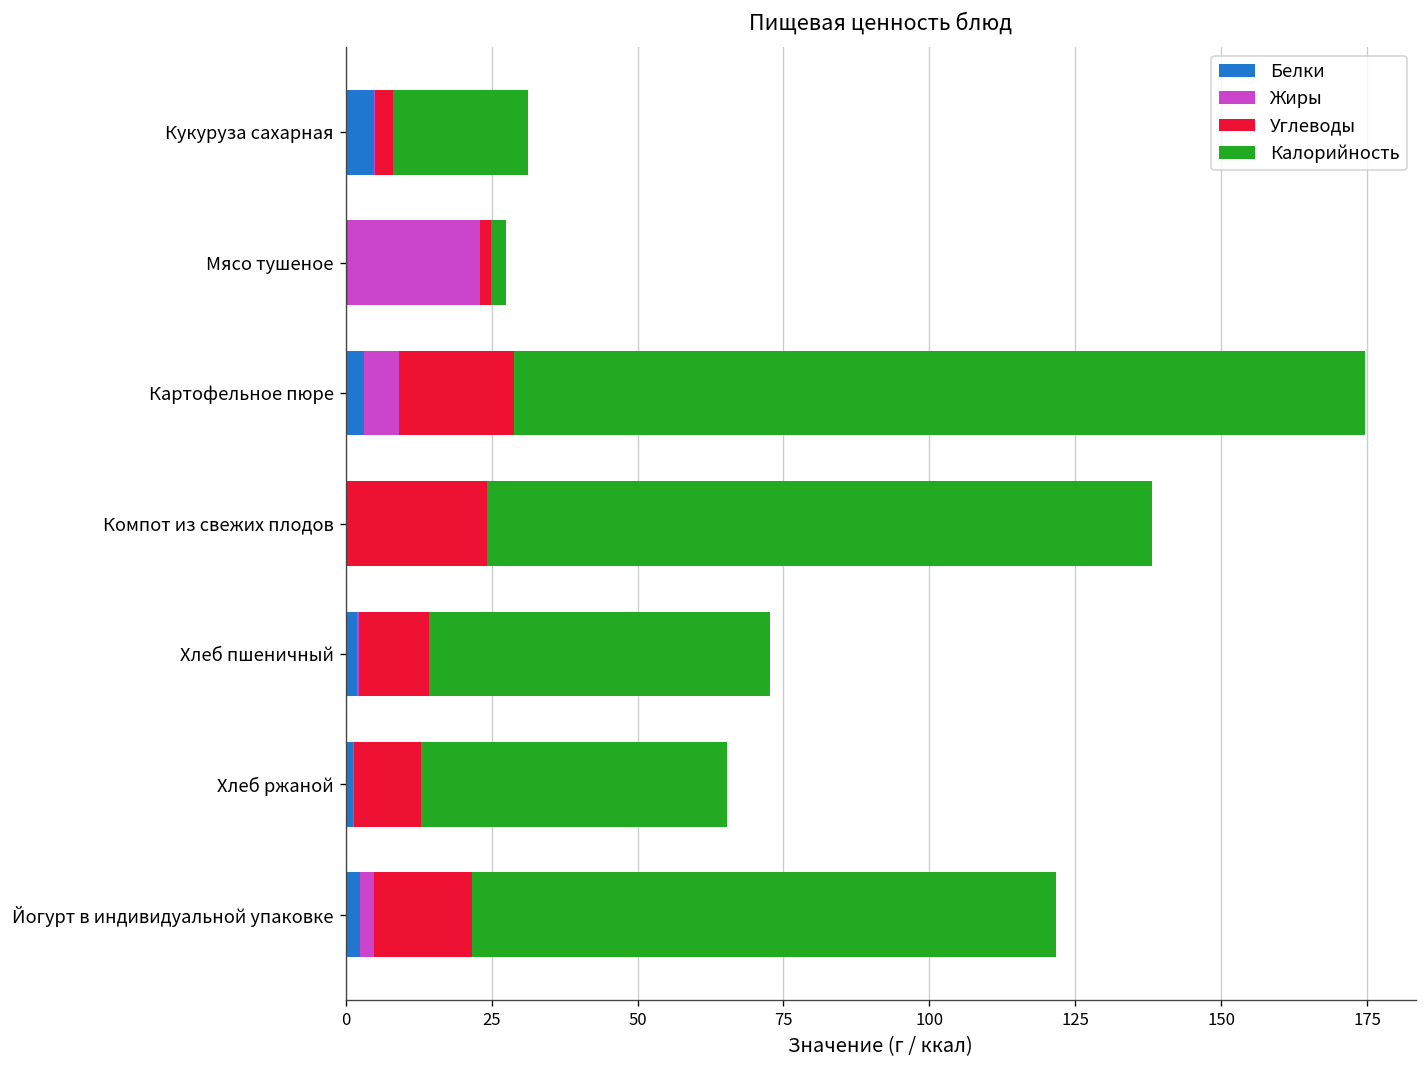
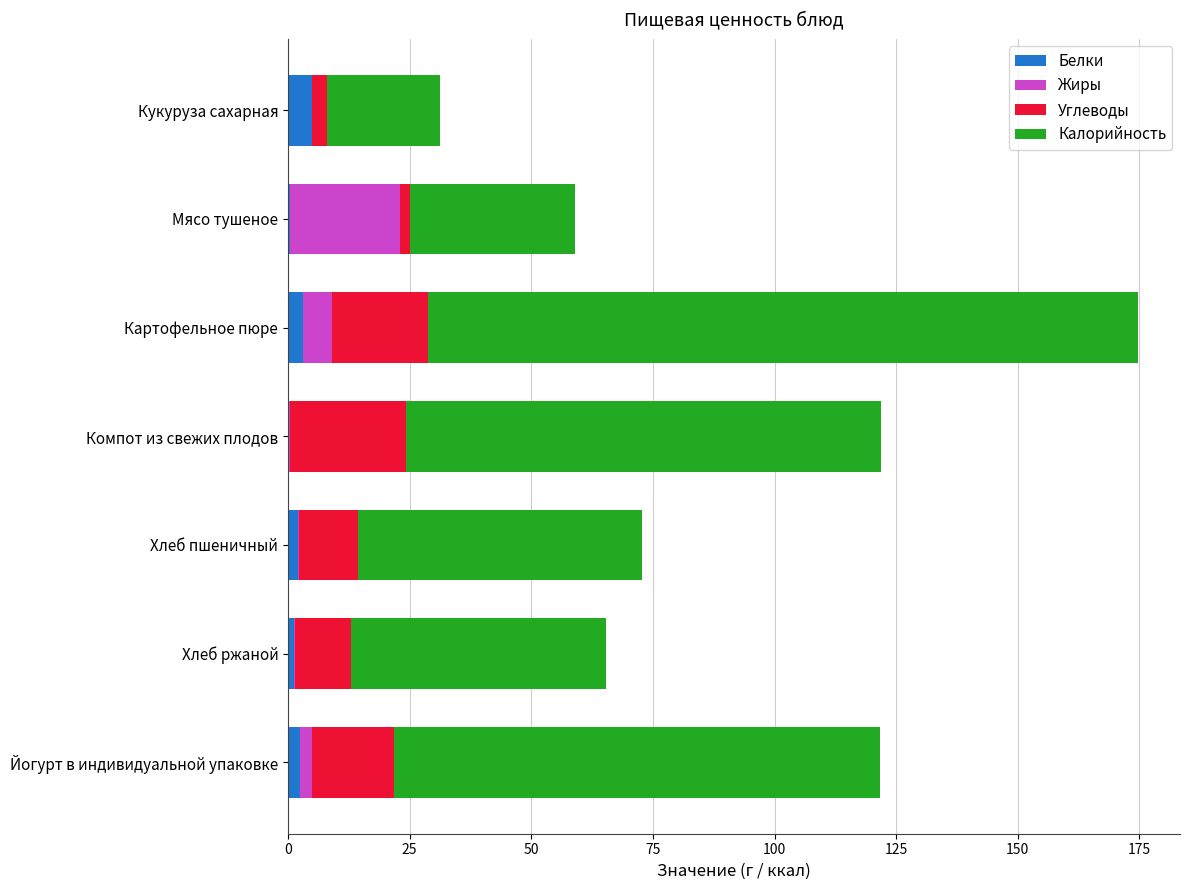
Калорийность, Мясо тушеное: 2 -> 34
Калорийность, Компот из свежих плодов: 114 -> 98
